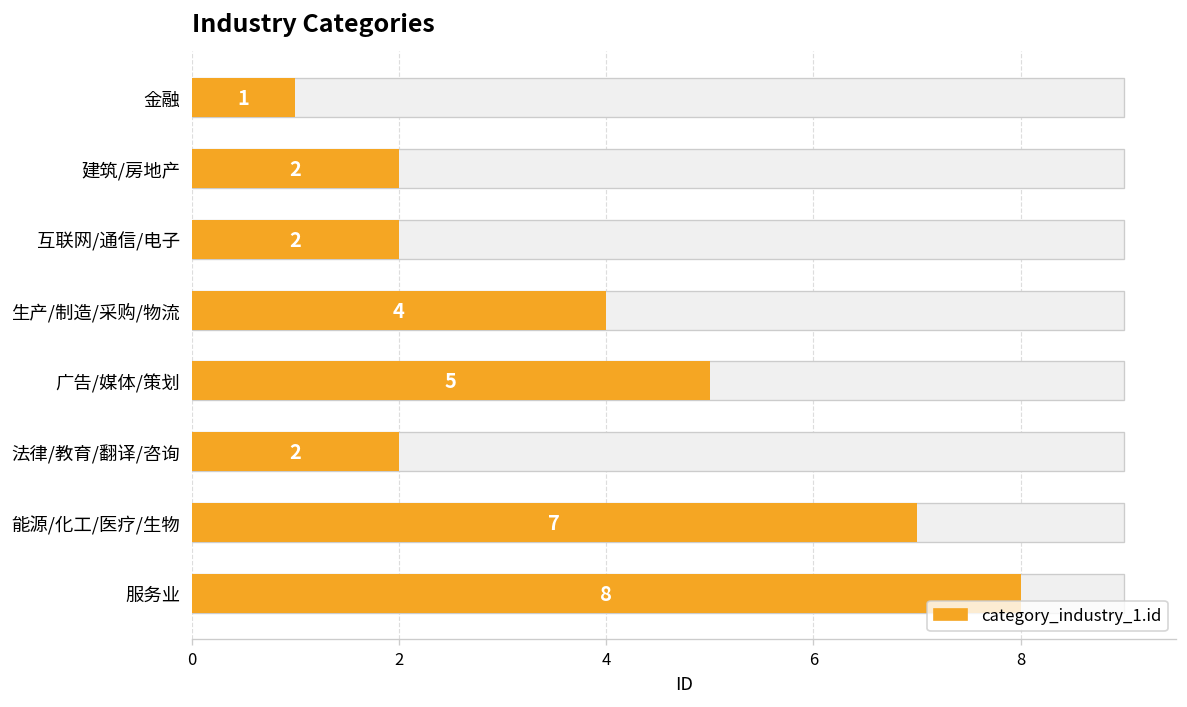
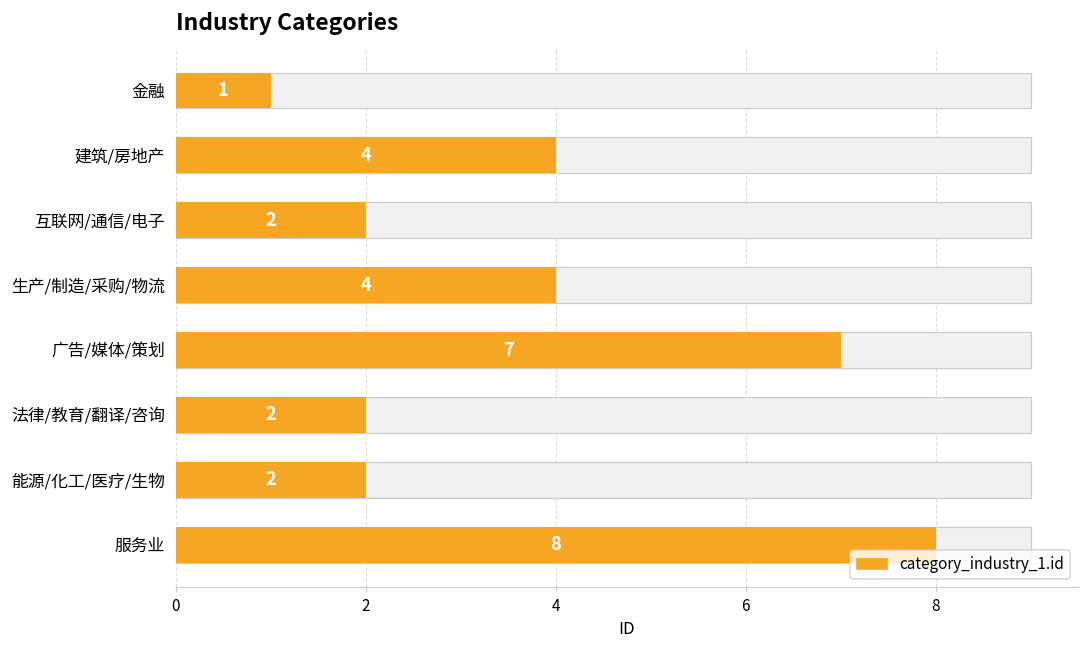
category_industry_1.id, 建筑/房地产: 2 -> 4
category_industry_1.id, 广告/媒体/策划: 5 -> 7
category_industry_1.id, 能源/化工/医疗/生物: 7 -> 2
